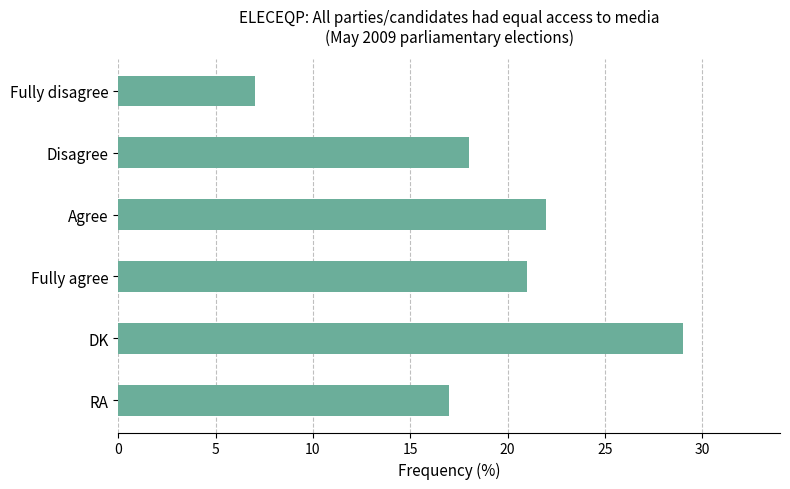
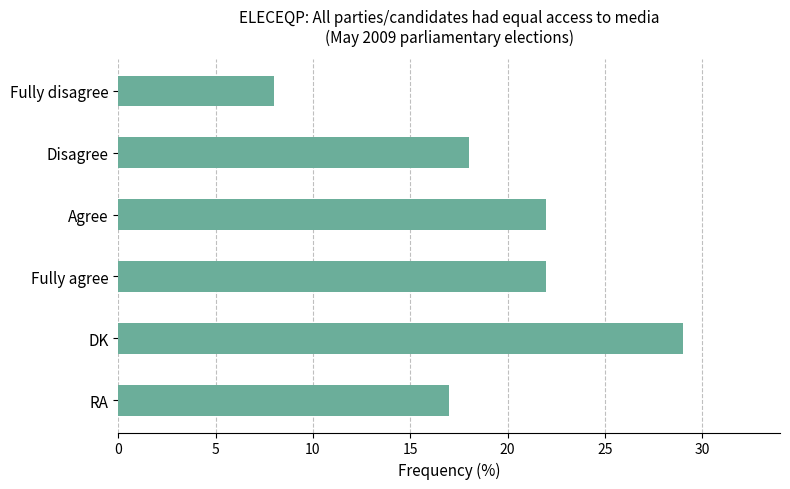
Fully disagree: 7 -> 8
Fully agree: 21 -> 22
